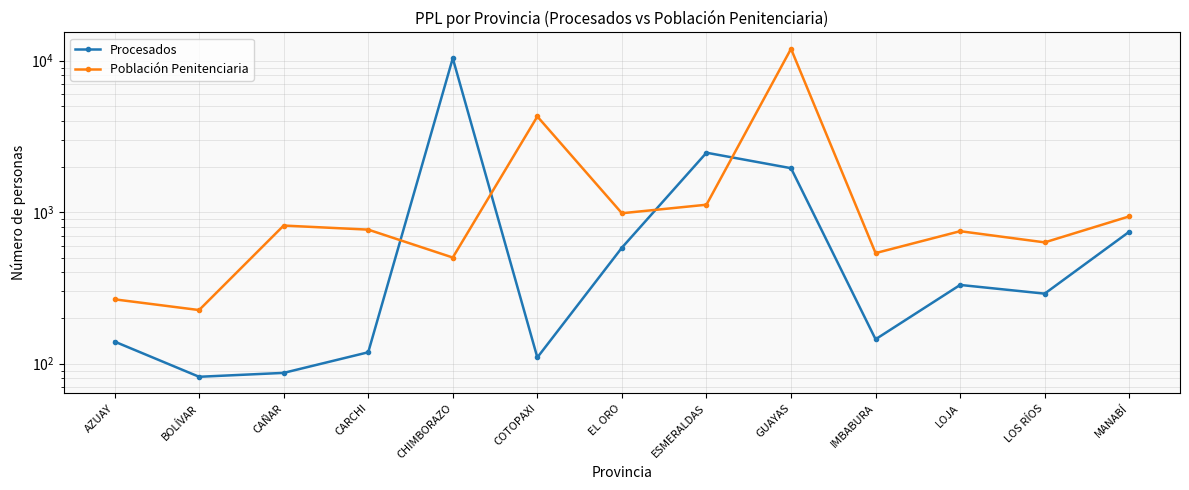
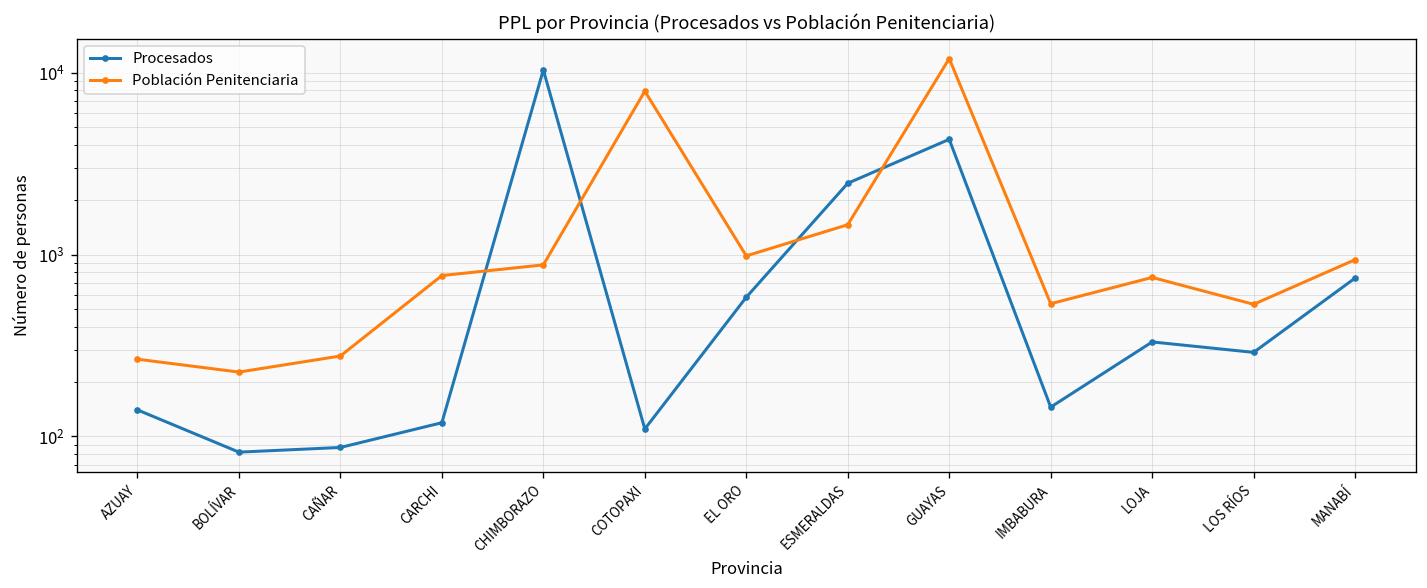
Población Penitenciaria, CAÑAR: 800 -> 280
Población Penitenciaria, CHIMBORAZO: 500 -> 900
Población Penitenciaria, COTOPAXI: 4300 -> 8000
Población Penitenciaria, ESMERALDAS: 1100 -> 1500
Procesados, GUAYAS: 2000 -> 4300
Población Penitenciaria, LOS RÍOS: 630 -> 530
